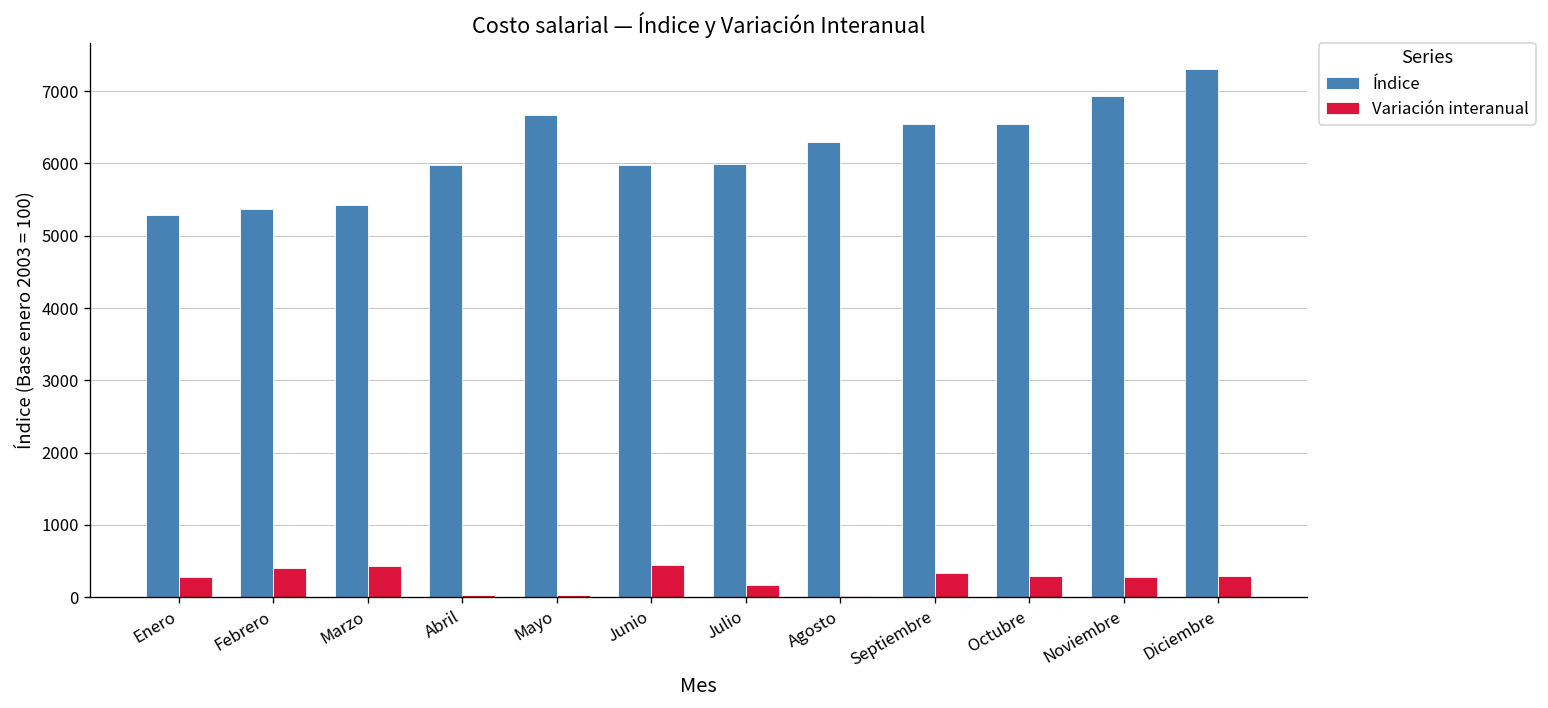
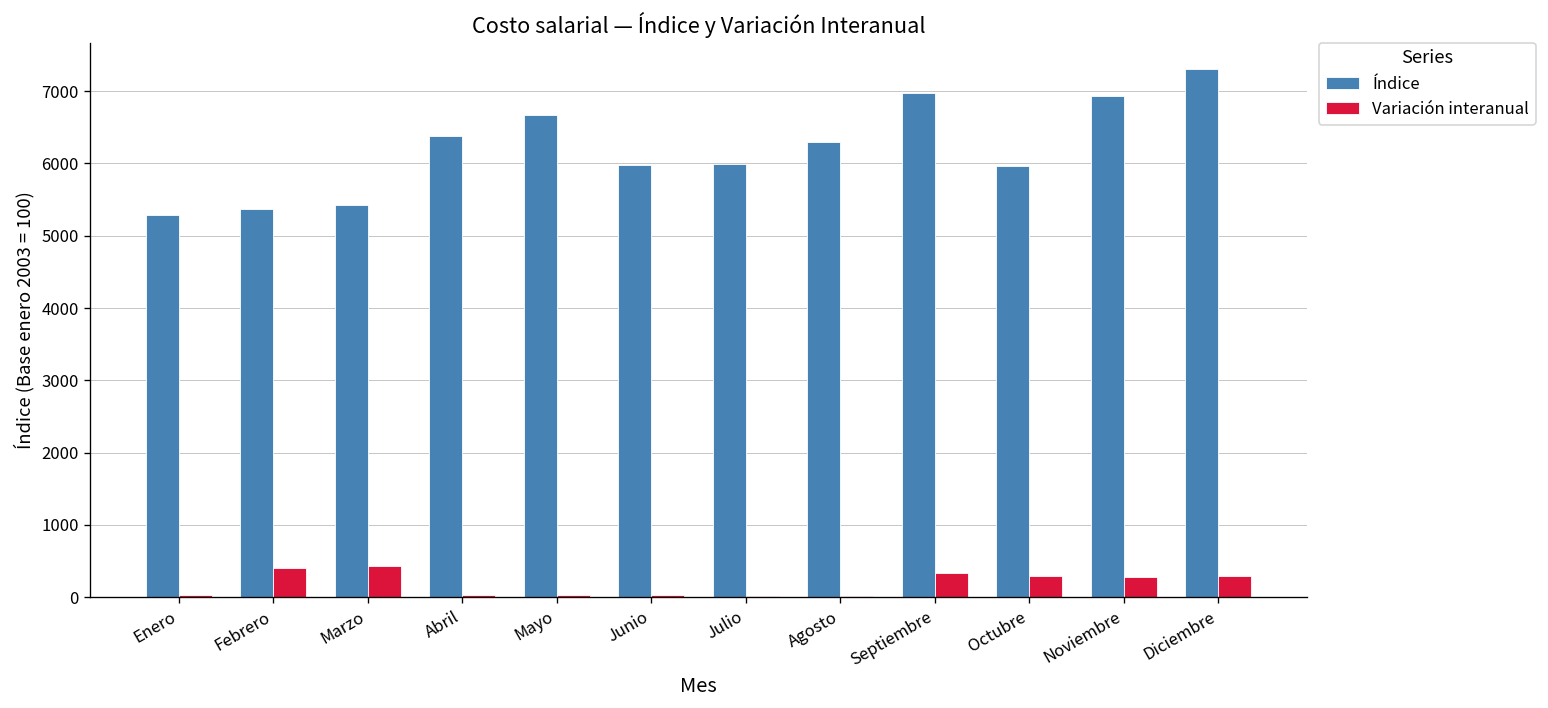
Variación interanual, Enero: 300 -> 0
Índice, Abril: 6000 -> 6400
Variación interanual, Junio: 400 -> 0
Variación interanual, Julio: 200 -> 0
Índice, Septiembre: 6500 -> 7000
Índice, Octubre: 6500 -> 6000
